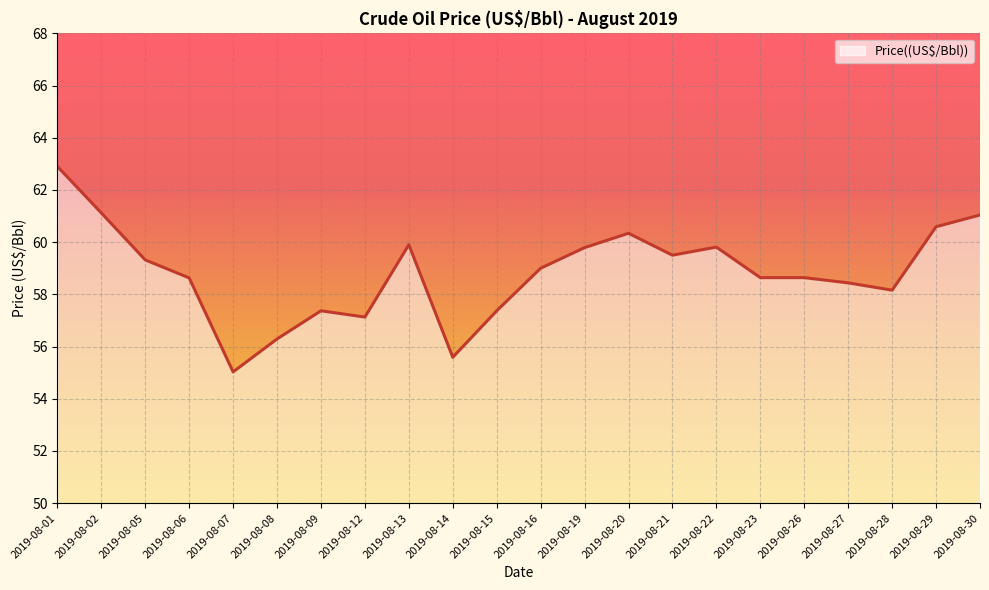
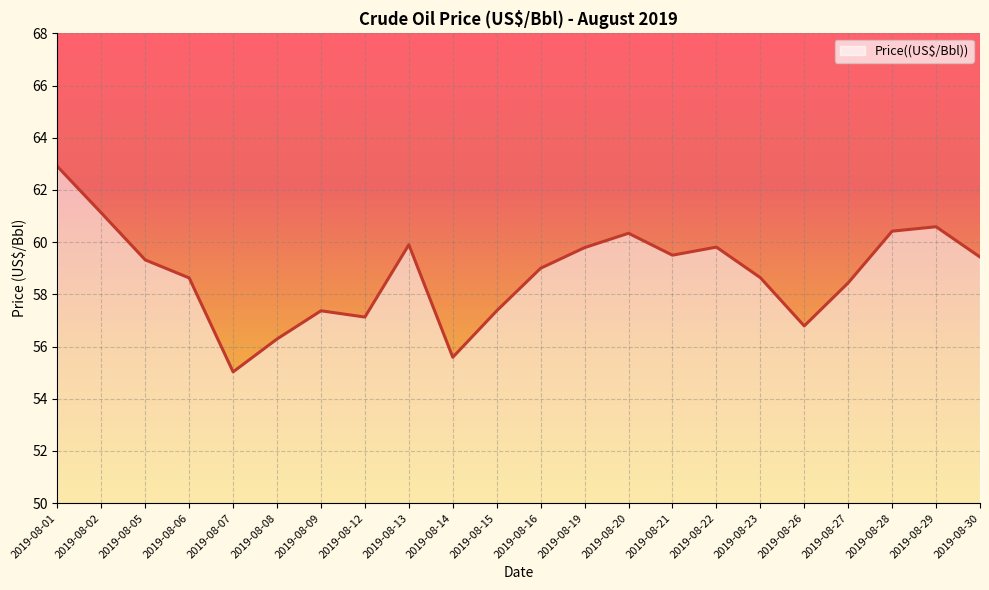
2019-08-26: 58.6 -> 56.8
2019-08-28: 58.2 -> 60.4
2019-08-30: 61.0 -> 59.4
